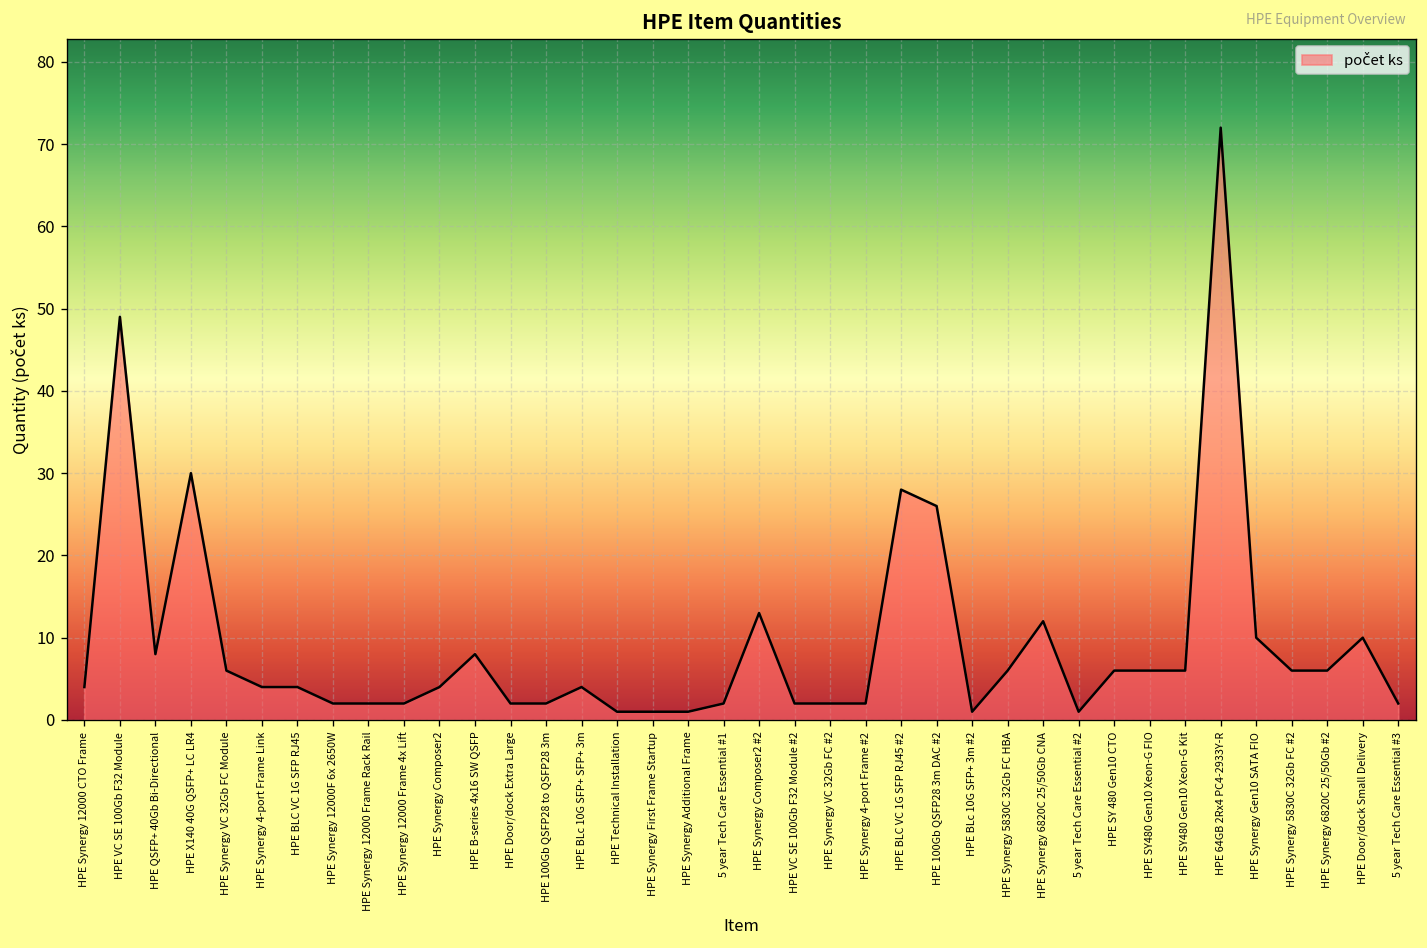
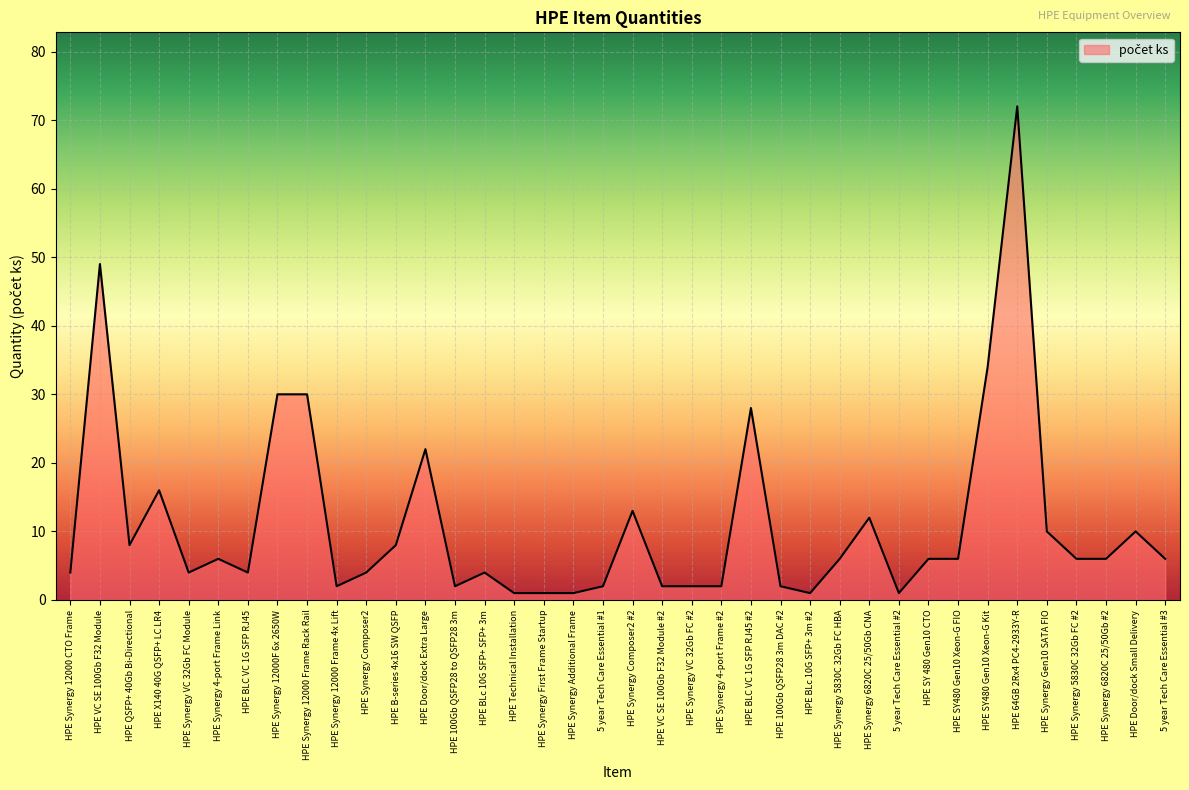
HPE X140 40G QSFP+ LC LR4: 30 -> 16
HPE Synergy VC 32Gb FC Module: 6 -> 4
HPE Synergy 4-port Frame Link: 4 -> 6
HPE Synergy 12000F 6x 2650W: 2 -> 30
HPE Synergy 12000 Frame Rack Rail: 2 -> 30
HPE Door/dock Extra Large: 2 -> 22
HPE 100Gb QSFP28 3m DAC #2: 26 -> 2
HPE SY480 Gen10 Xeon-G Kit: 6 -> 34
5 year Tech Care Essential #3: 2 -> 6
